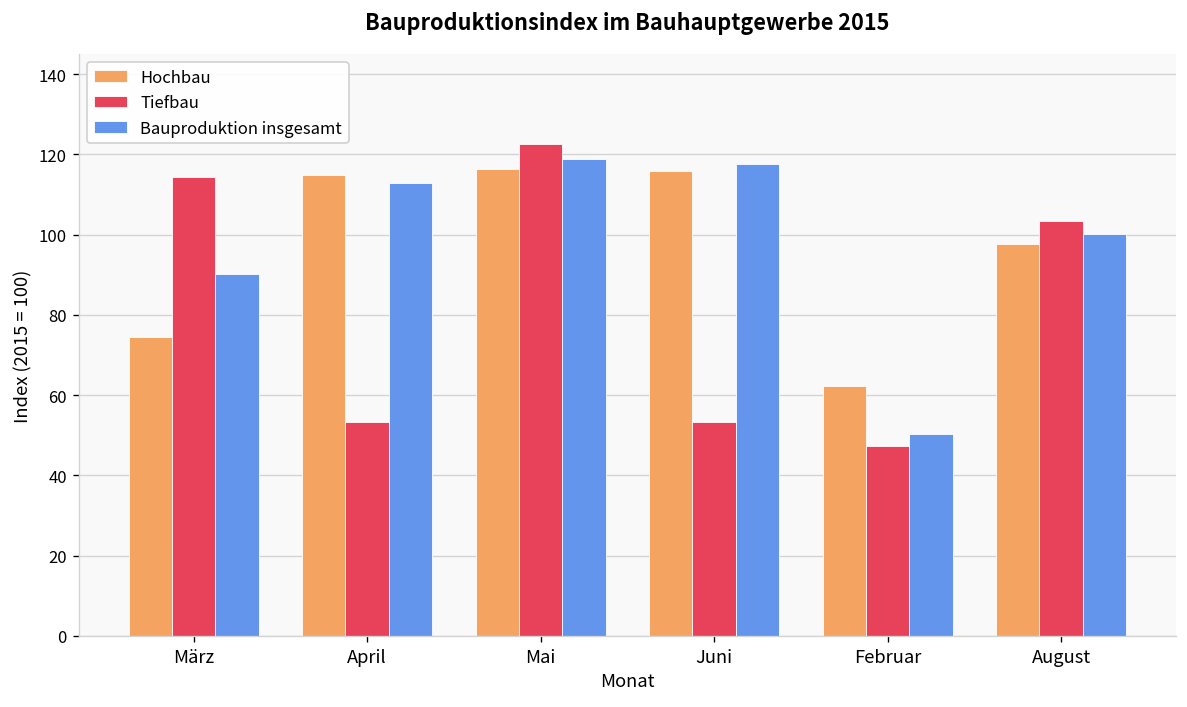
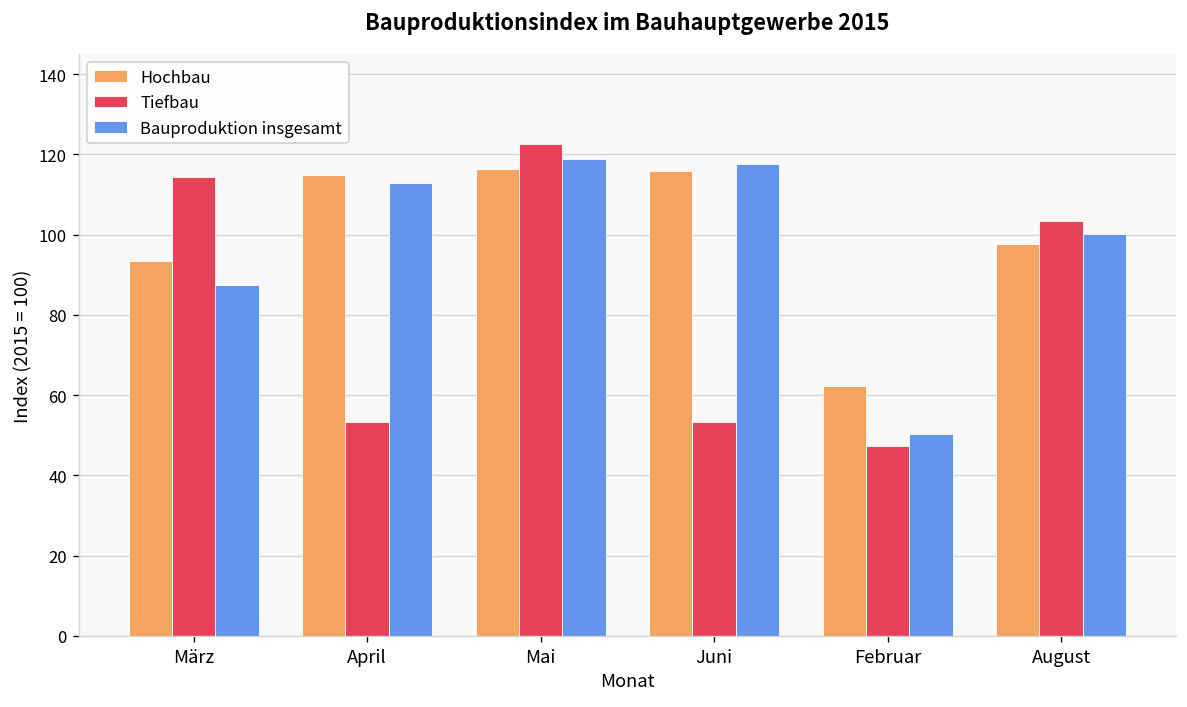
Hochbau, März: 75 -> 94
Bauproduktion insgesamt, März: 90 -> 88
